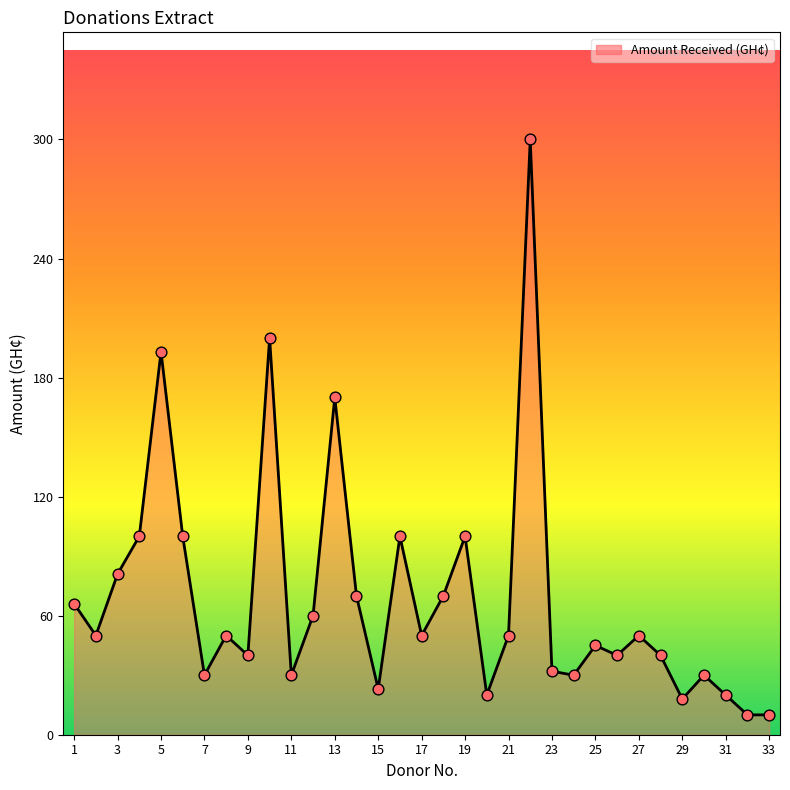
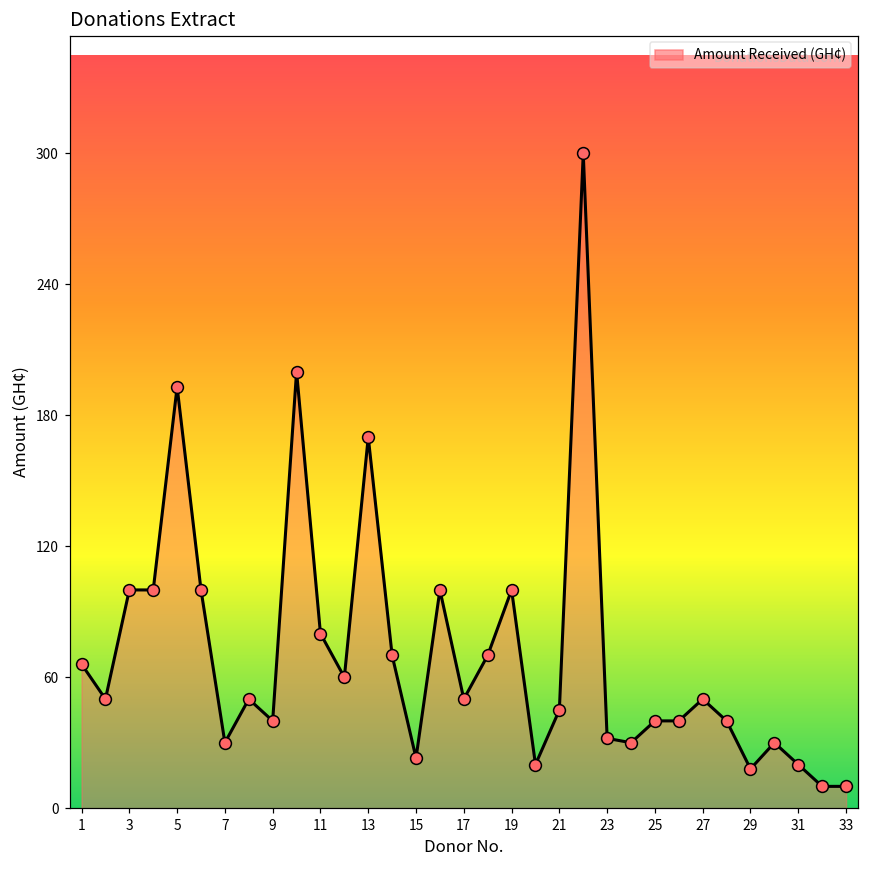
3: 81 -> 100
11: 30 -> 80
21: 50 -> 45
25: 45 -> 40
